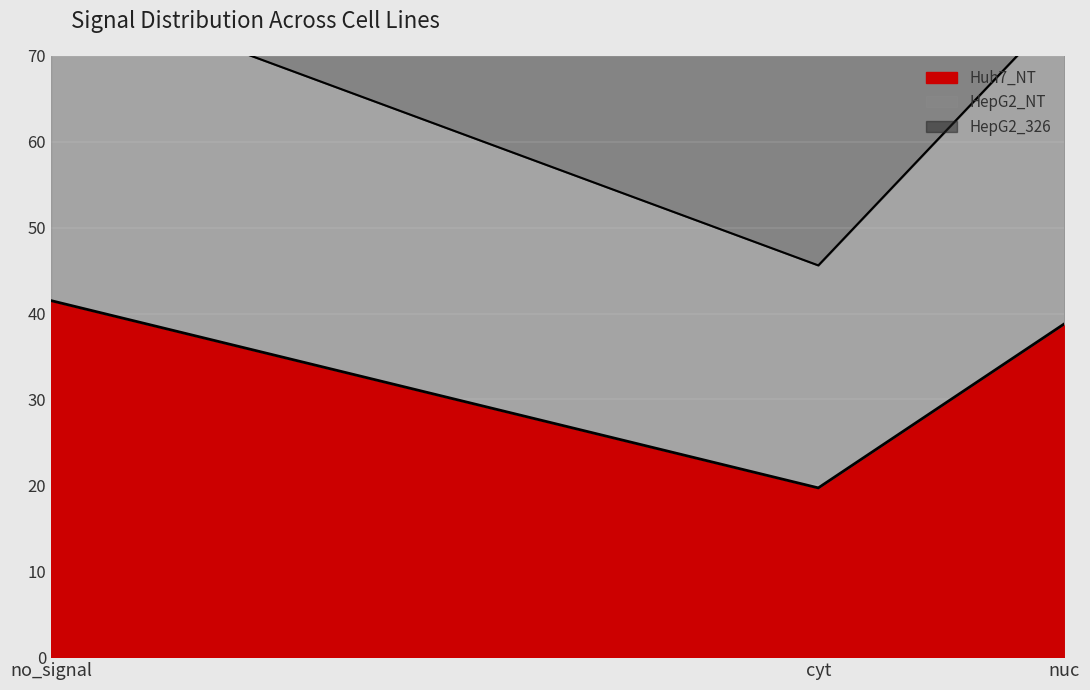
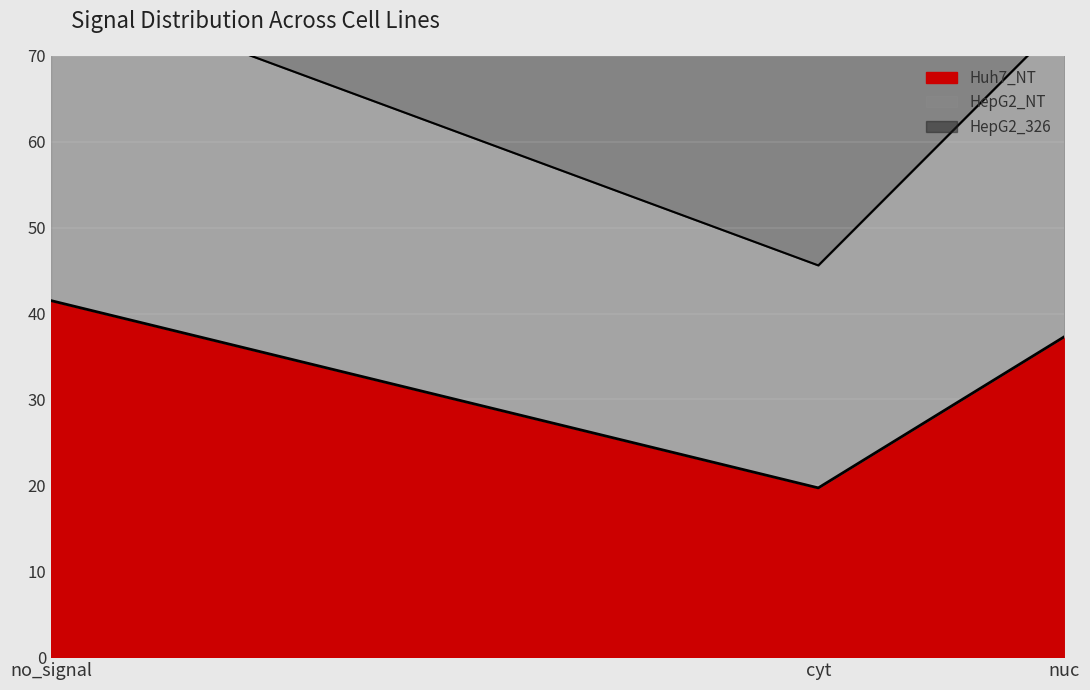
Huh7_NT, nuc: 39 -> 37
